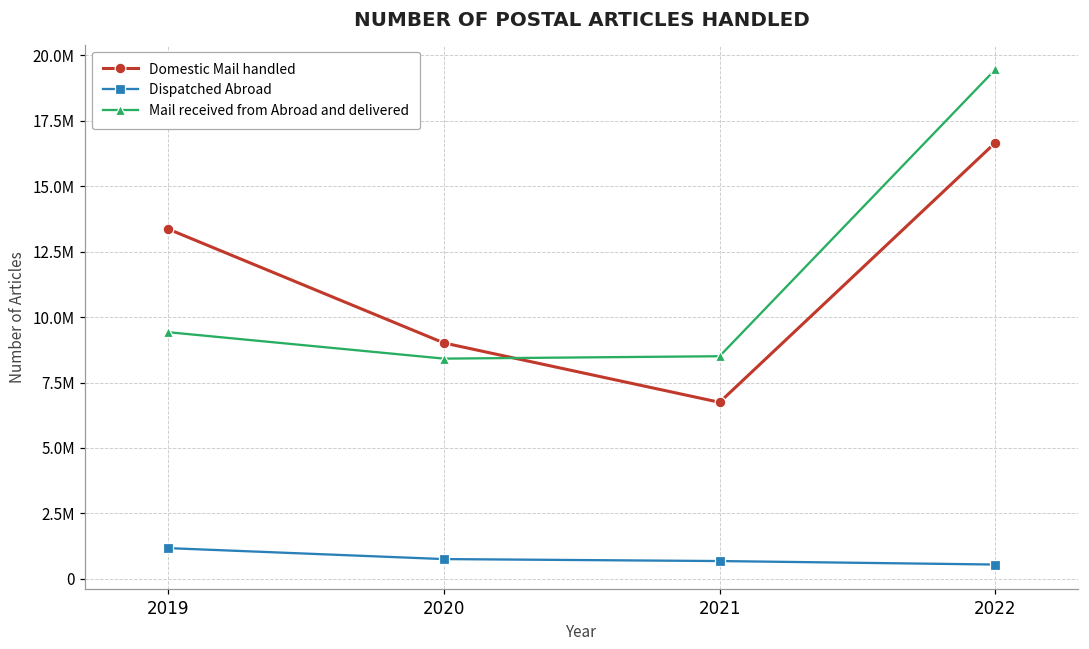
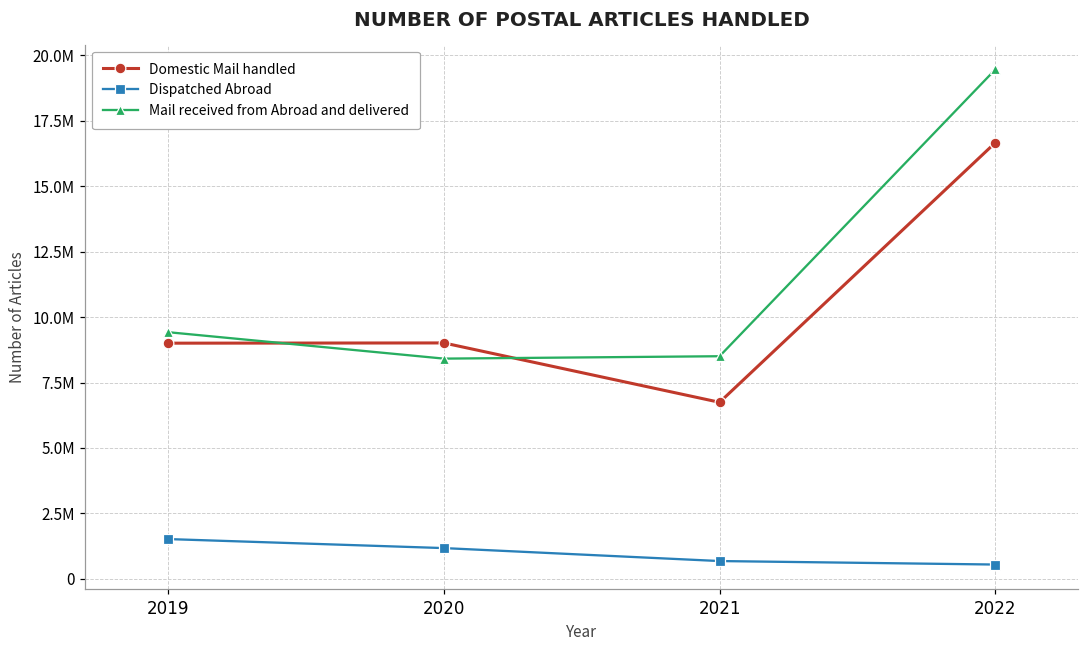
Domestic Mail handled, 2019: 13400000 -> 9000000
Dispatched Abroad, 2019: 1200000 -> 1500000
Dispatched Abroad, 2020: 800000 -> 1200000
